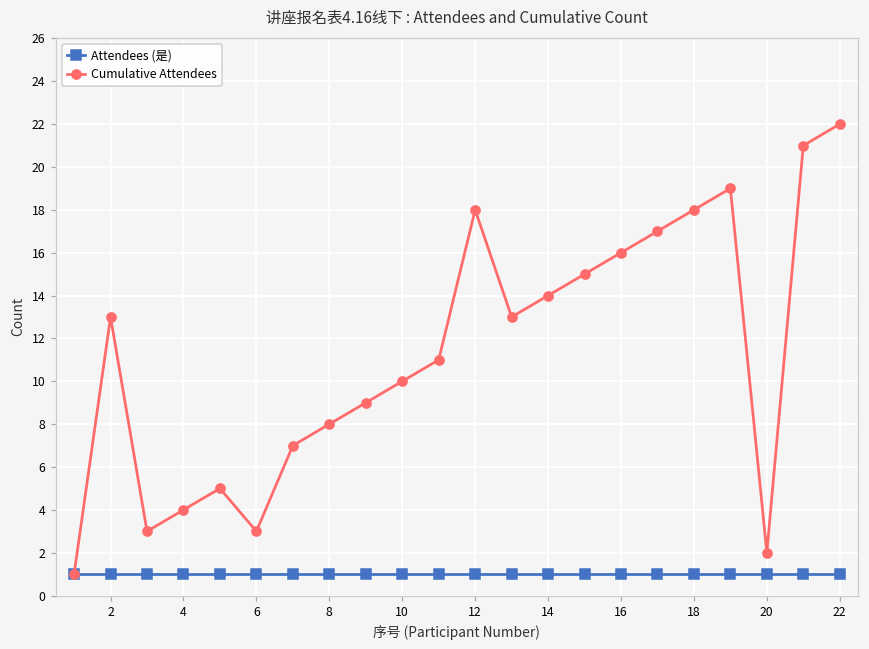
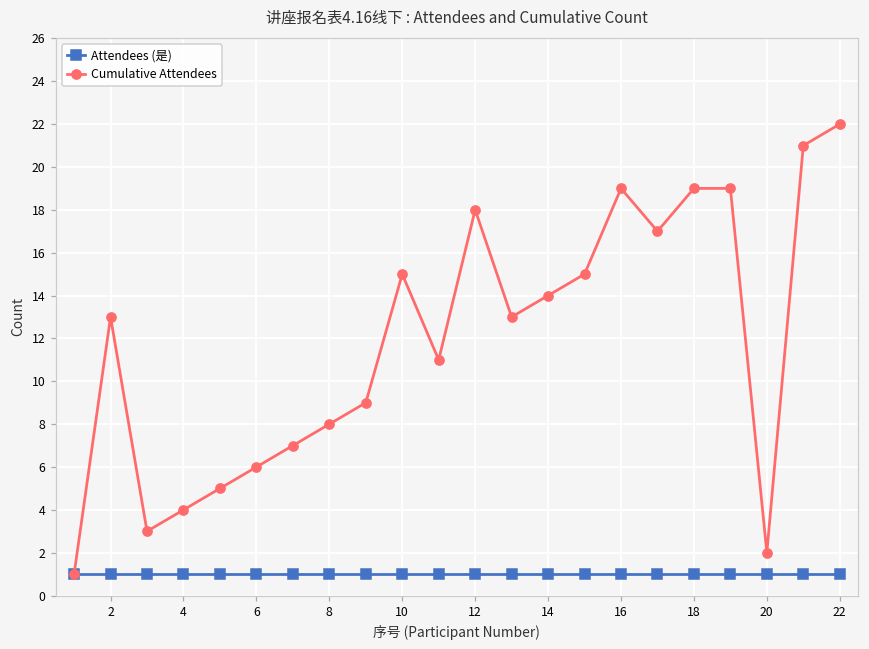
Cumulative Attendees, 6: 3 -> 6
Cumulative Attendees, 10: 10 -> 15
Cumulative Attendees, 16: 16 -> 19
Cumulative Attendees, 18: 18 -> 19
